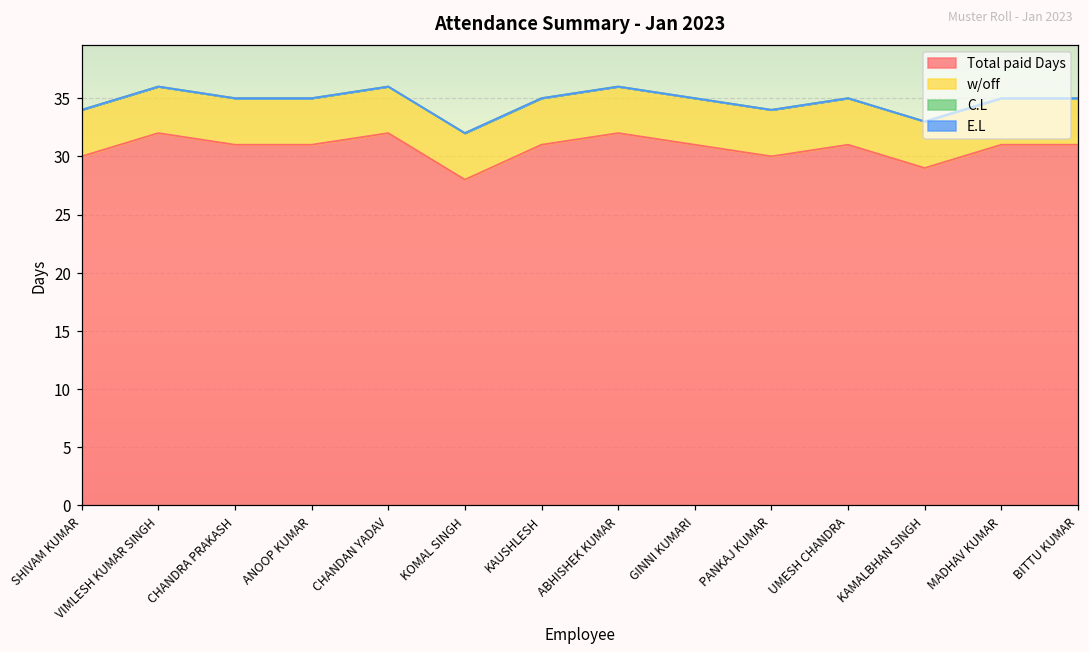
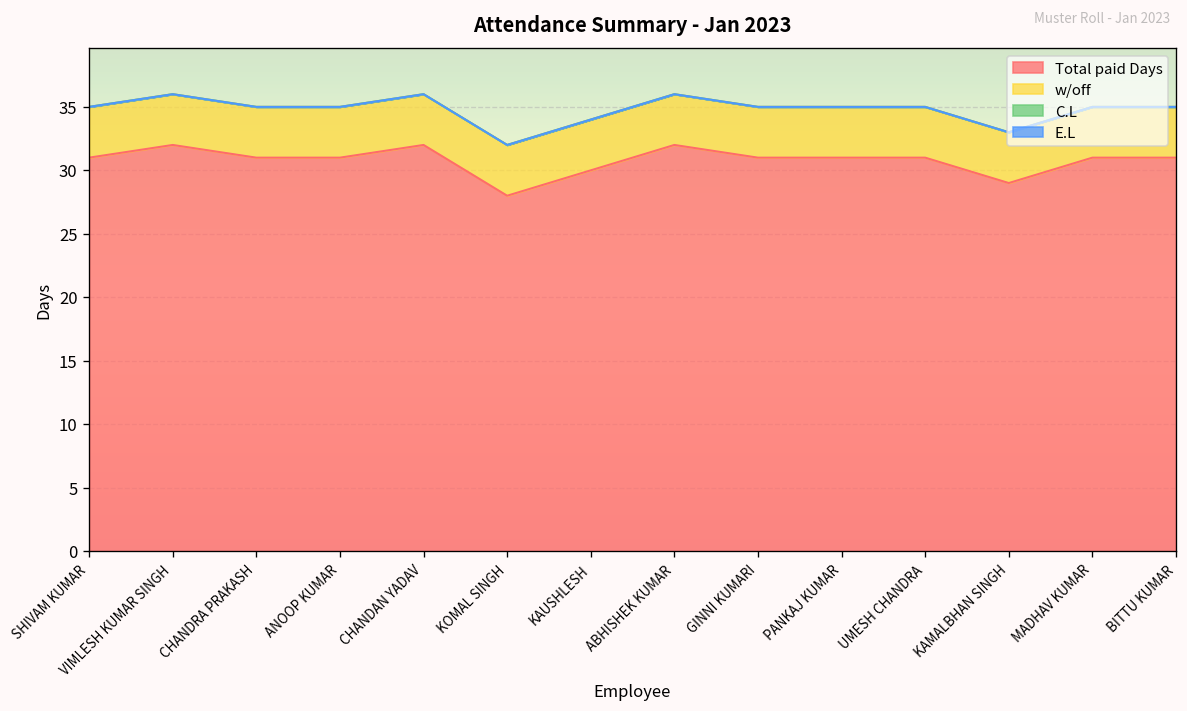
Total paid Days, SHIVAM KUMAR: 30 -> 31
Total paid Days, KAUSHLESH: 31 -> 30
Total paid Days, PANKAJ KUMAR: 30 -> 31
